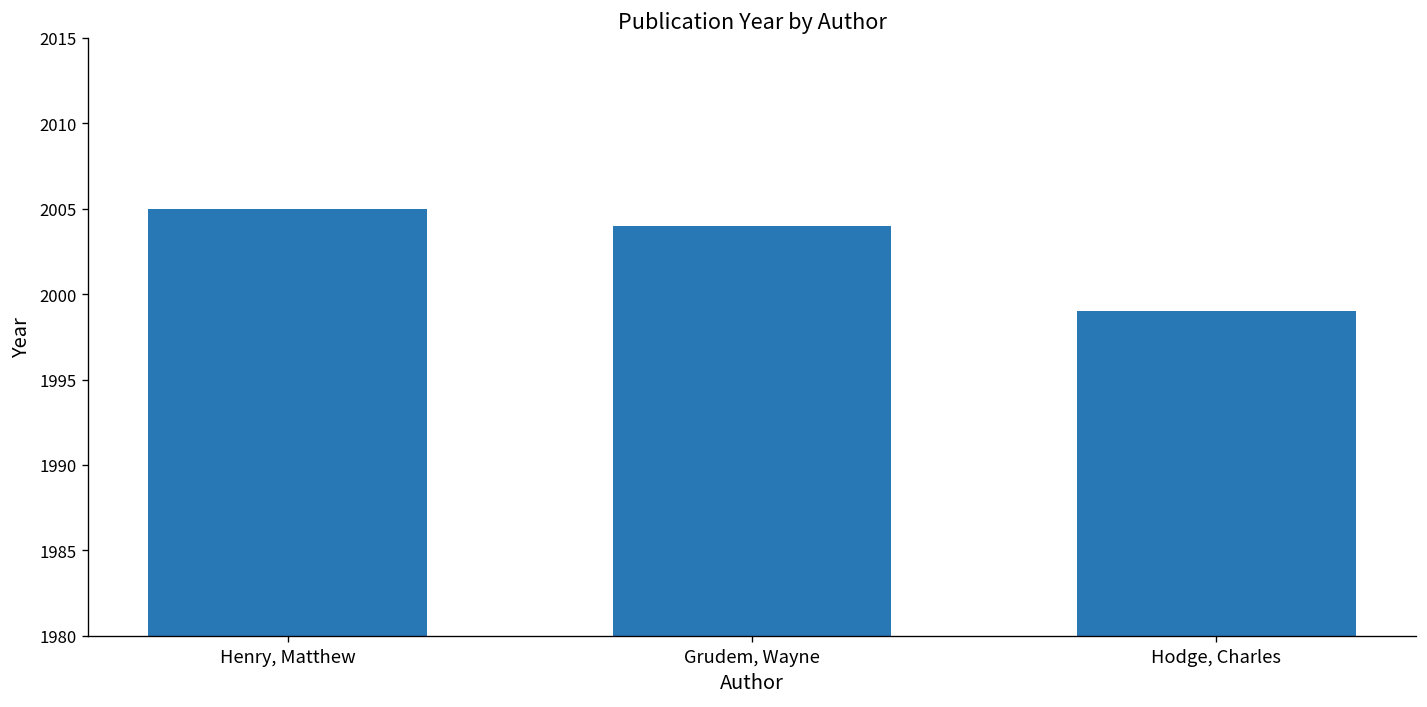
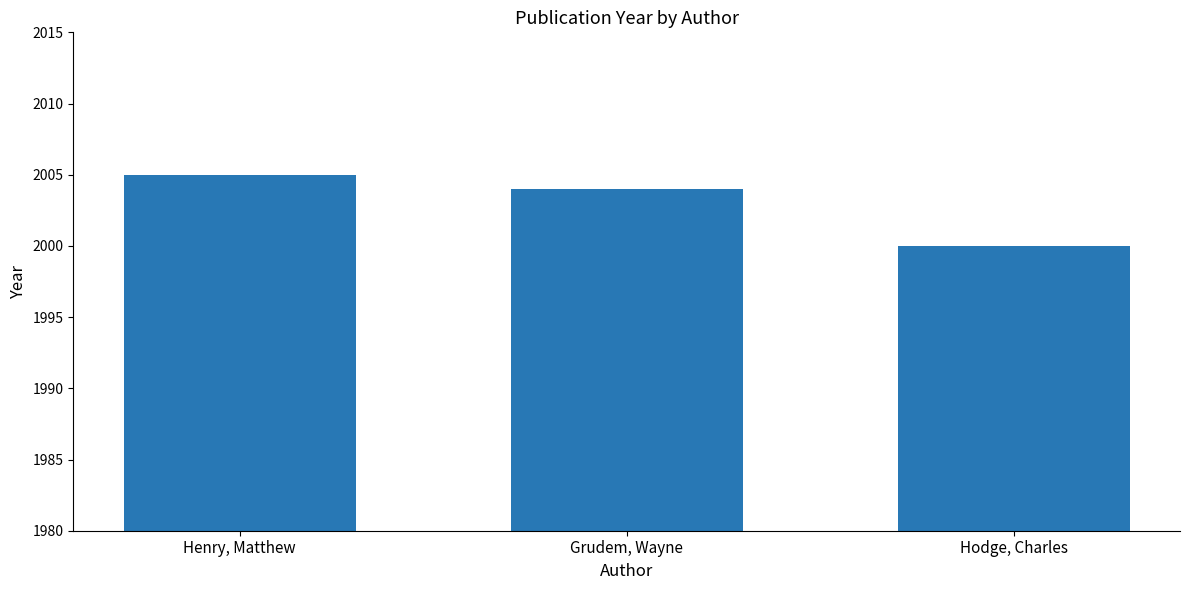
Hodge, Charles: 1999 -> 2000
